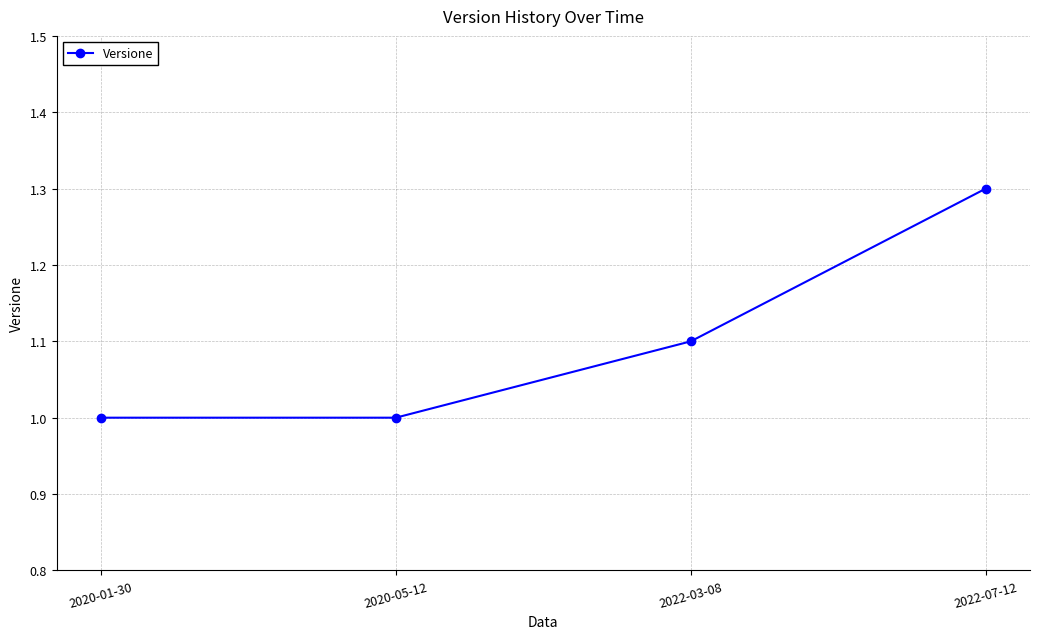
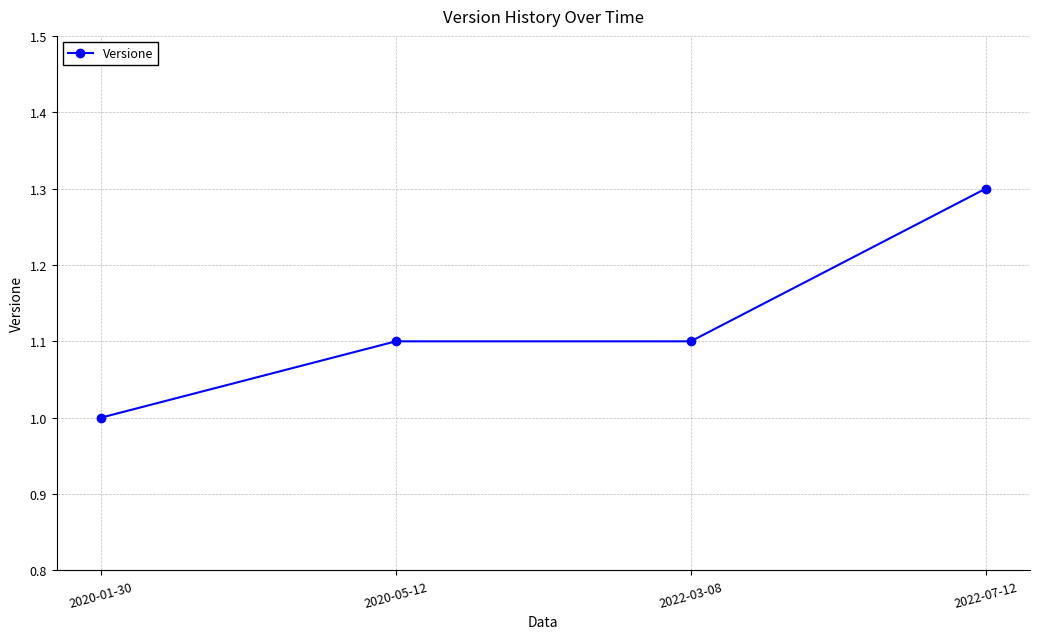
2020-05-12: 1.0 -> 1.1
